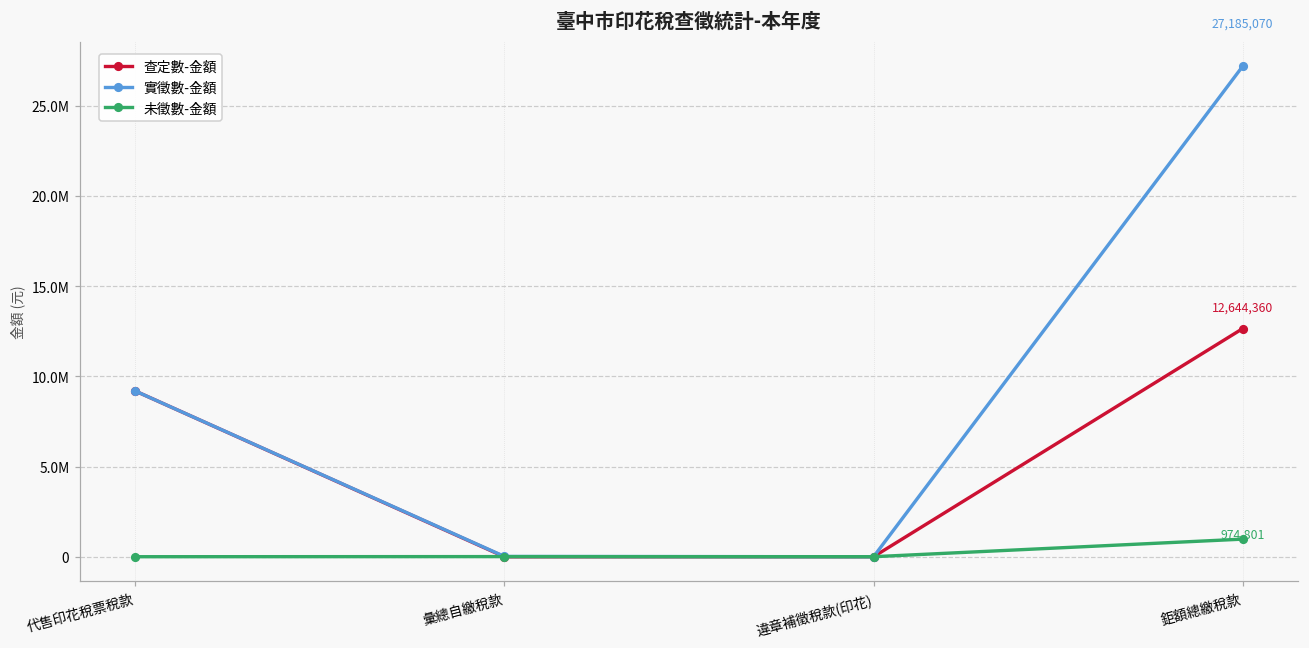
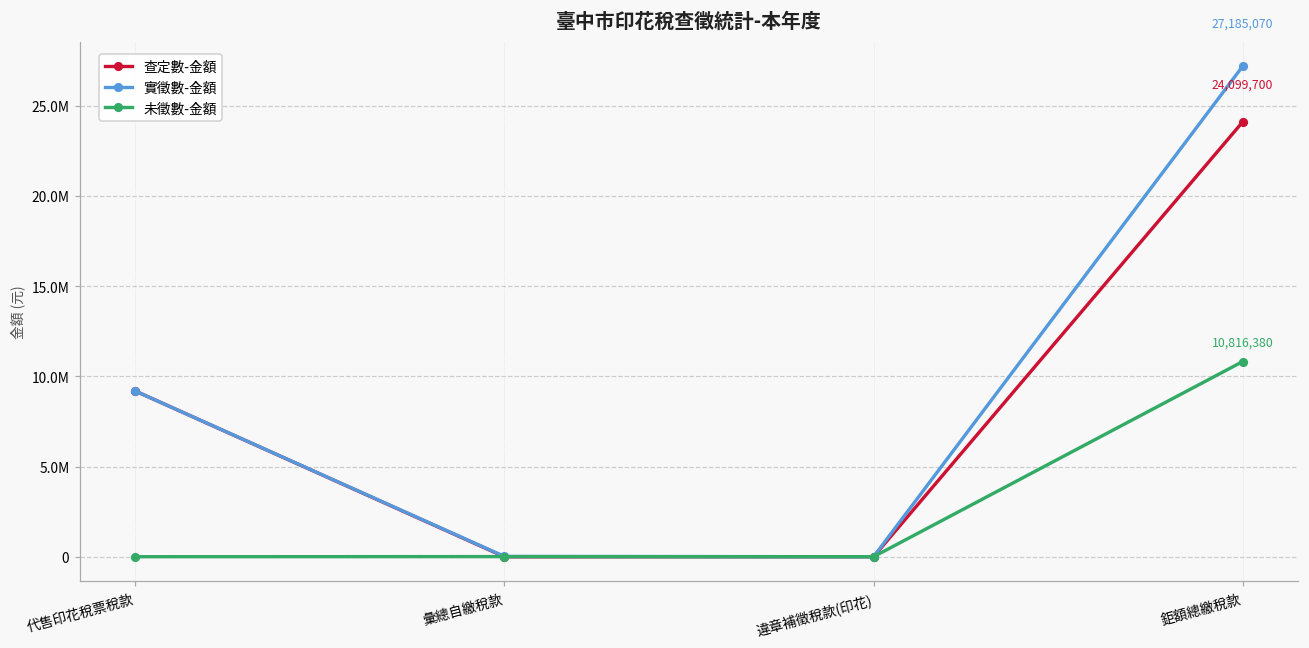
查定數-金額, 鉅額總繳稅款: 12,644,360 -> 24,099,700
未徵數-金額, 鉅額總繳稅款: 974,801 -> 10,816,380
